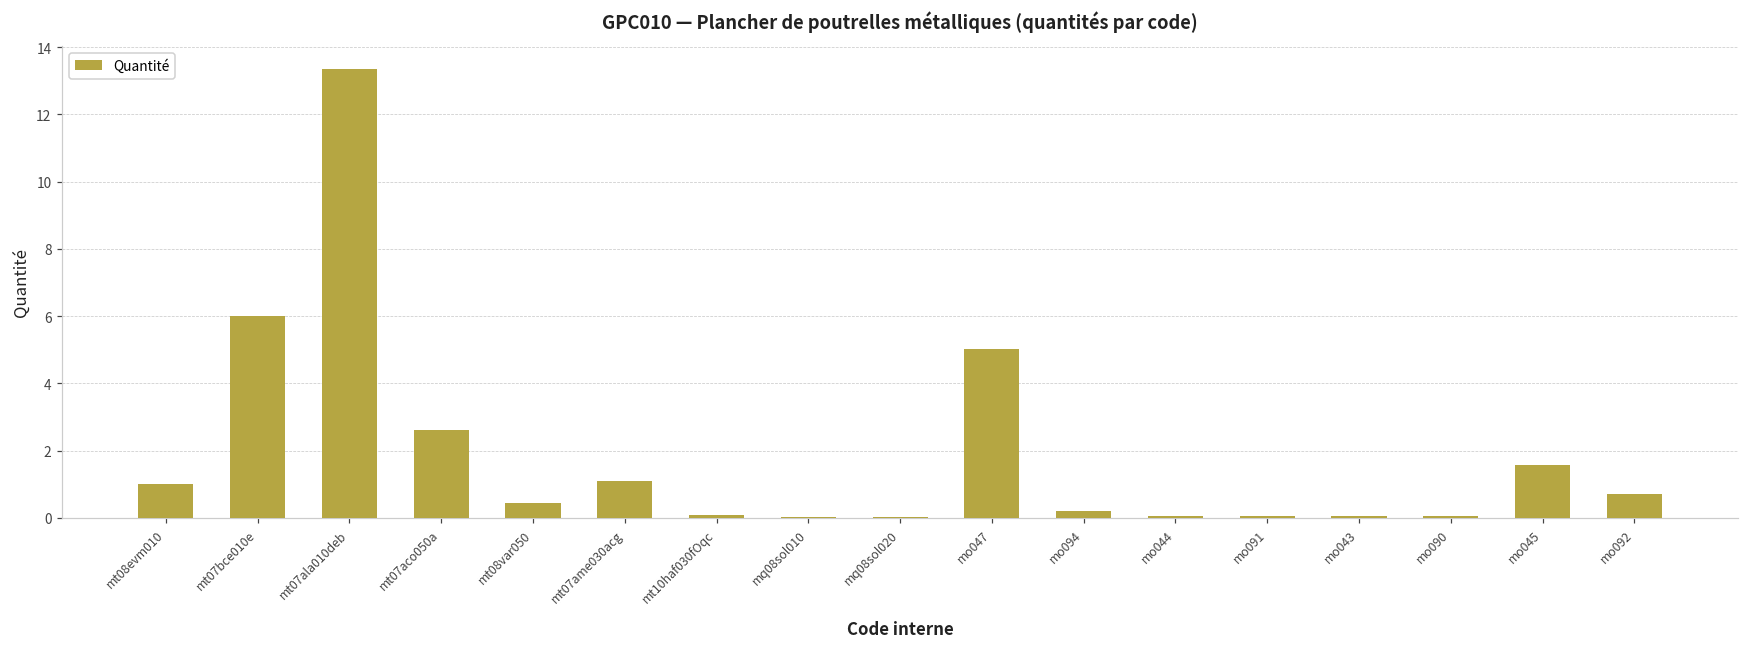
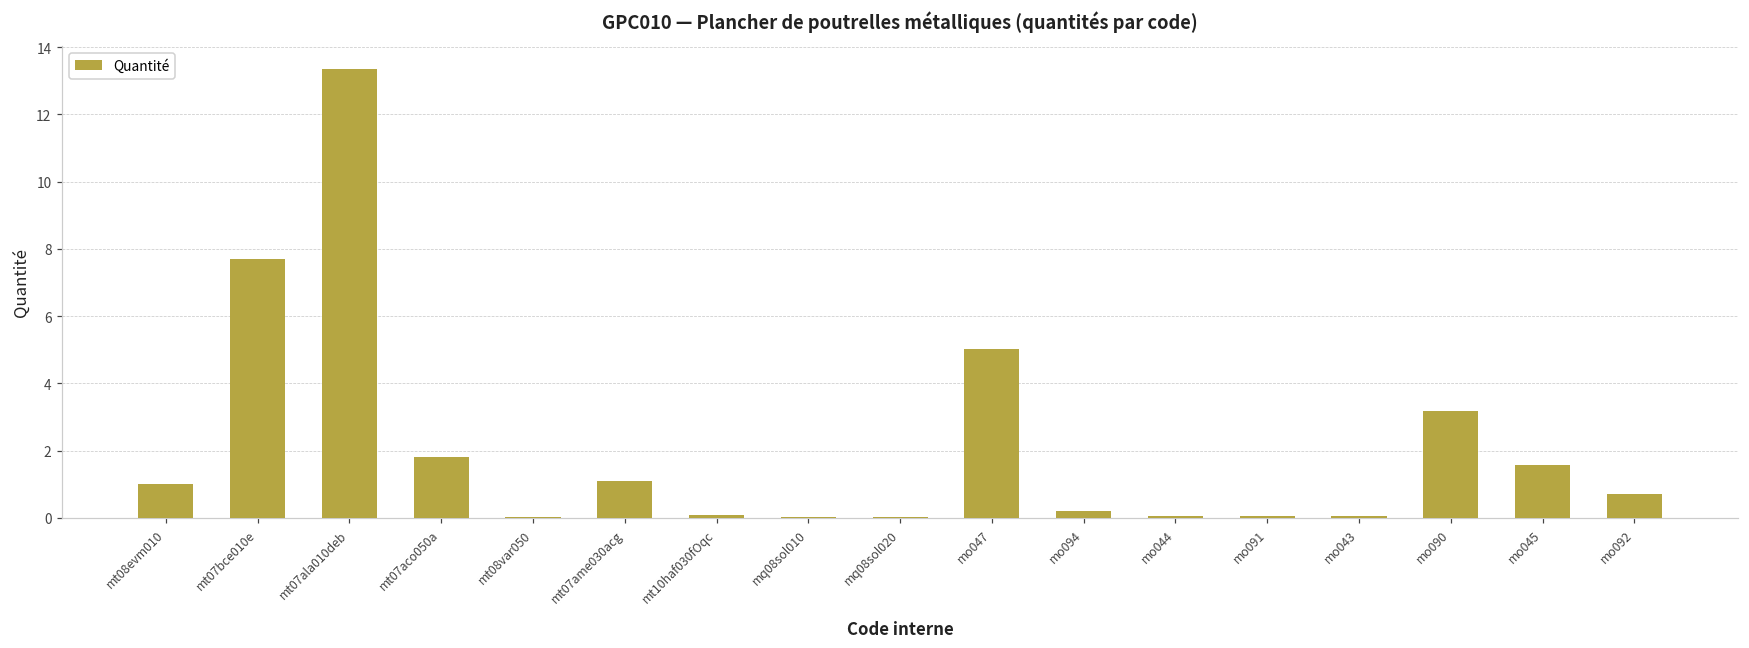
mt07bce010e: 6.0 -> 7.7
mt07aco050a: 2.6 -> 1.8
mt08var050: 0.4 -> 0.0
mo090: 0.0 -> 3.2
